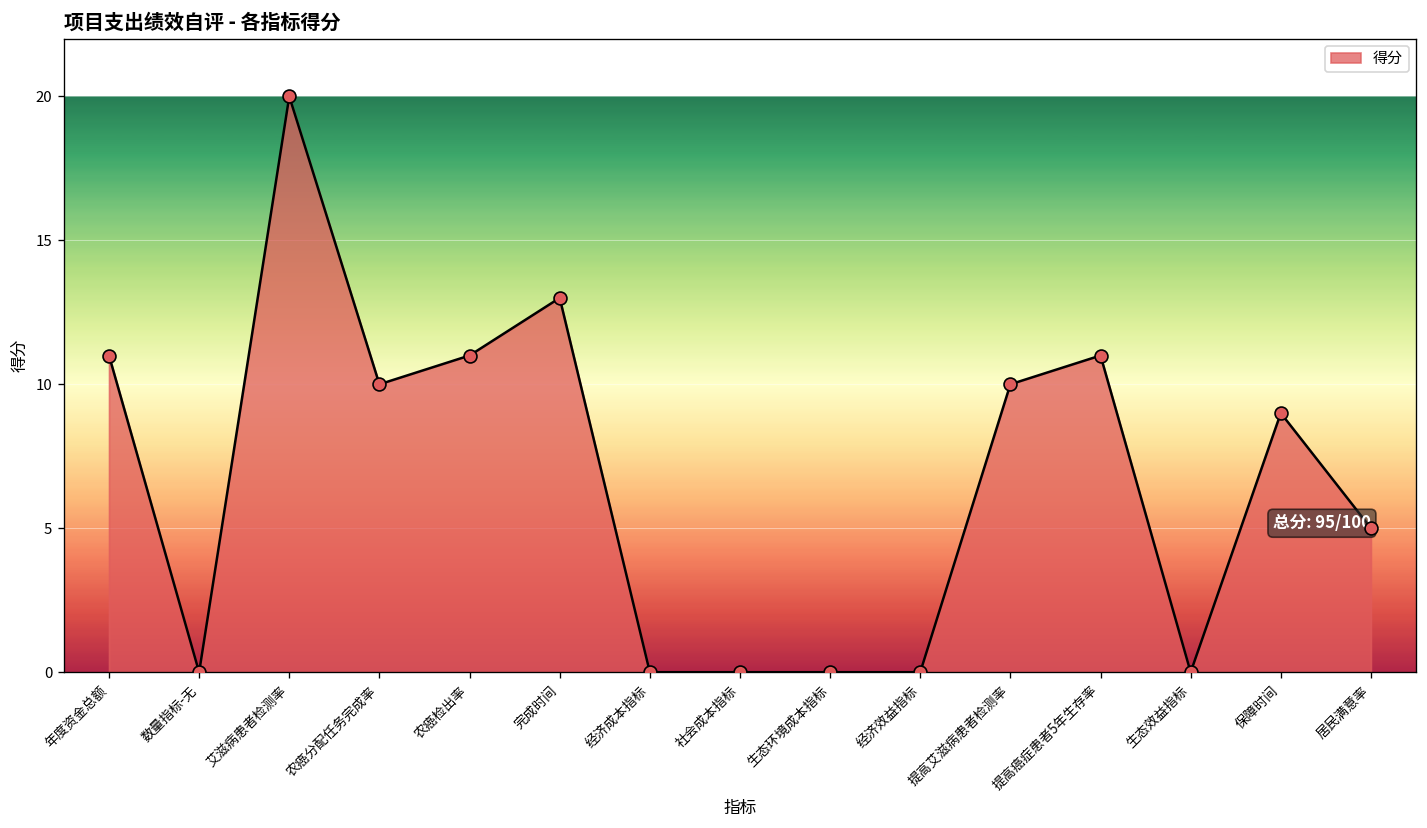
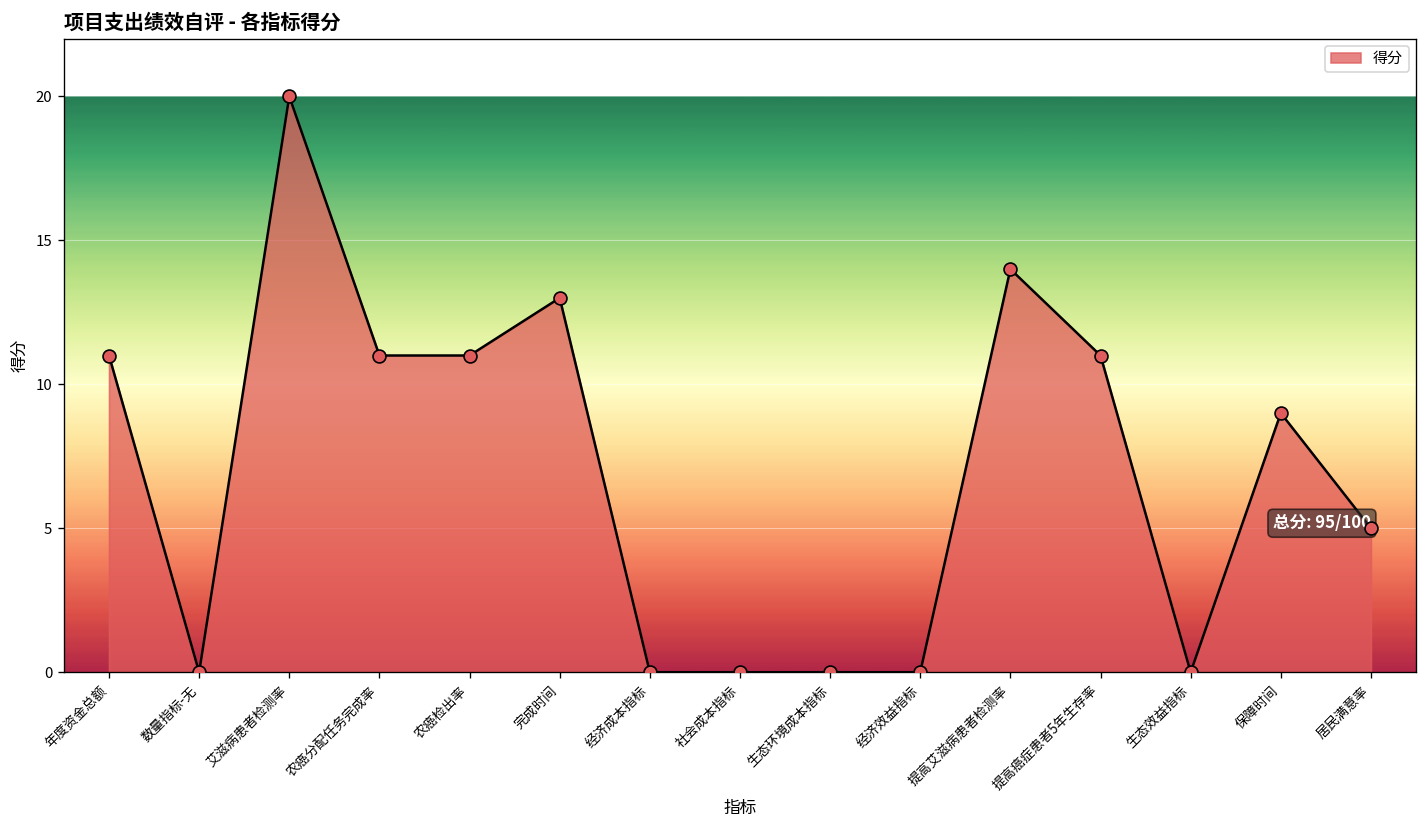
农癌分配任务完成率: 10 -> 11
提高艾滋病患者检测率: 10 -> 14
